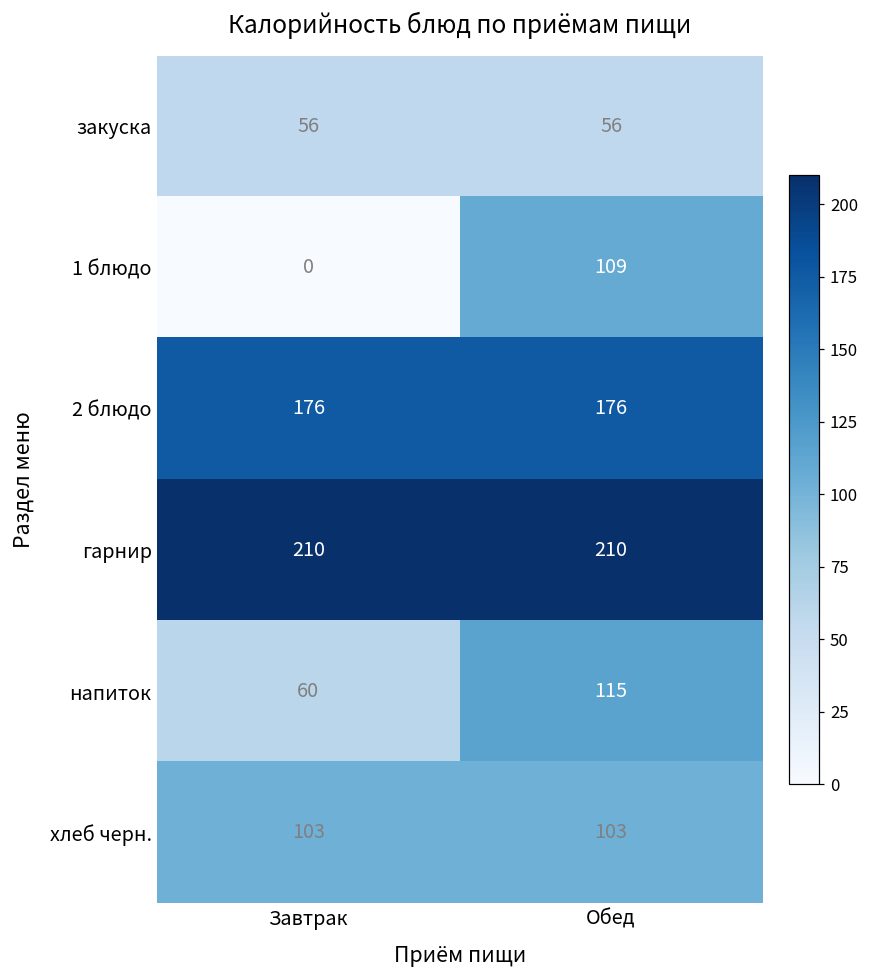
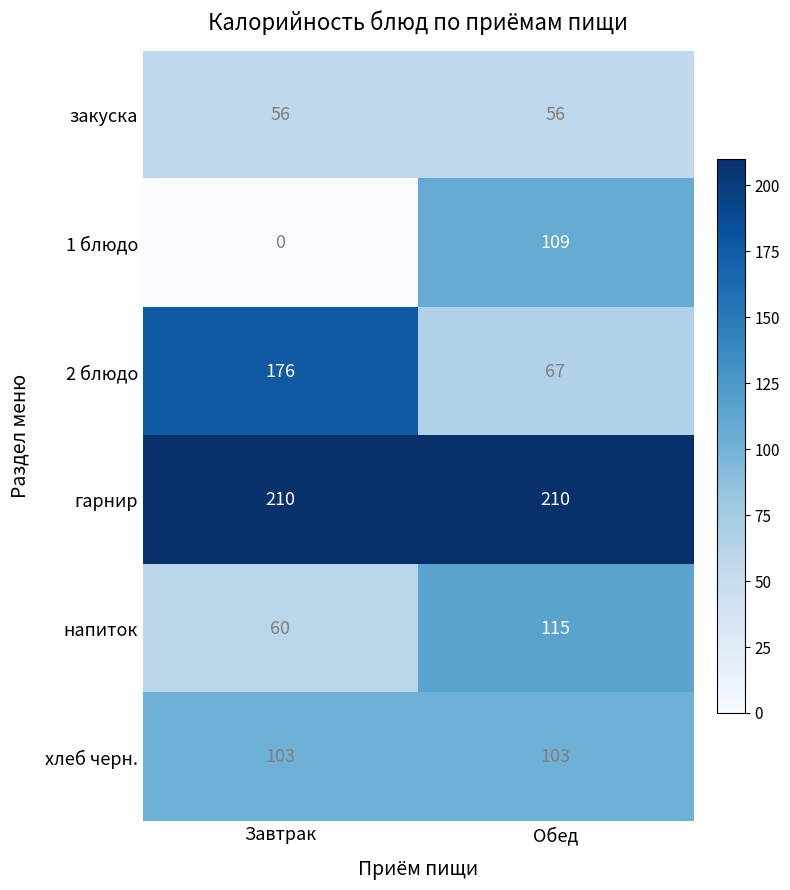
2 блюдо, Обед: 176 -> 67
